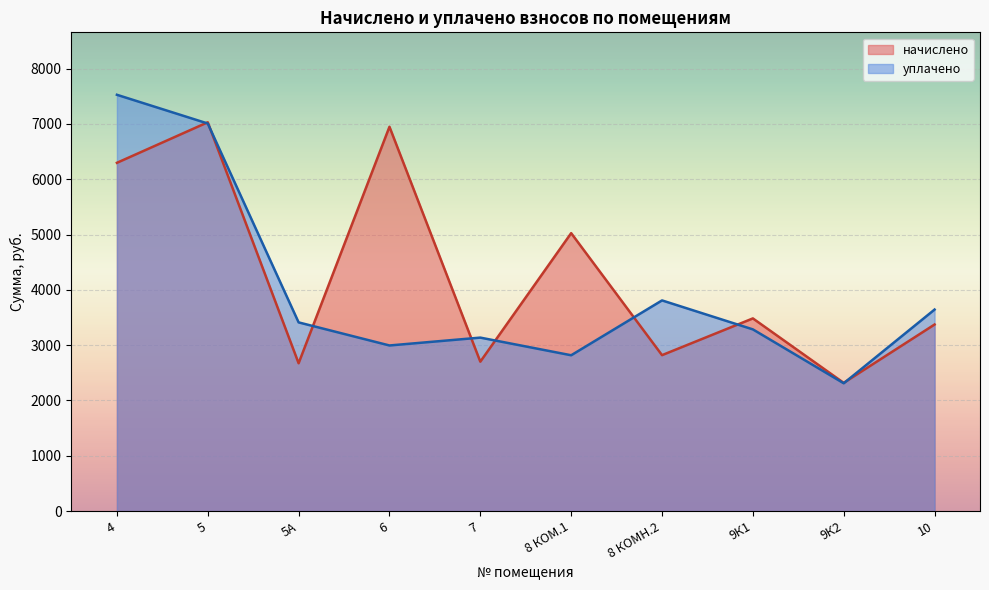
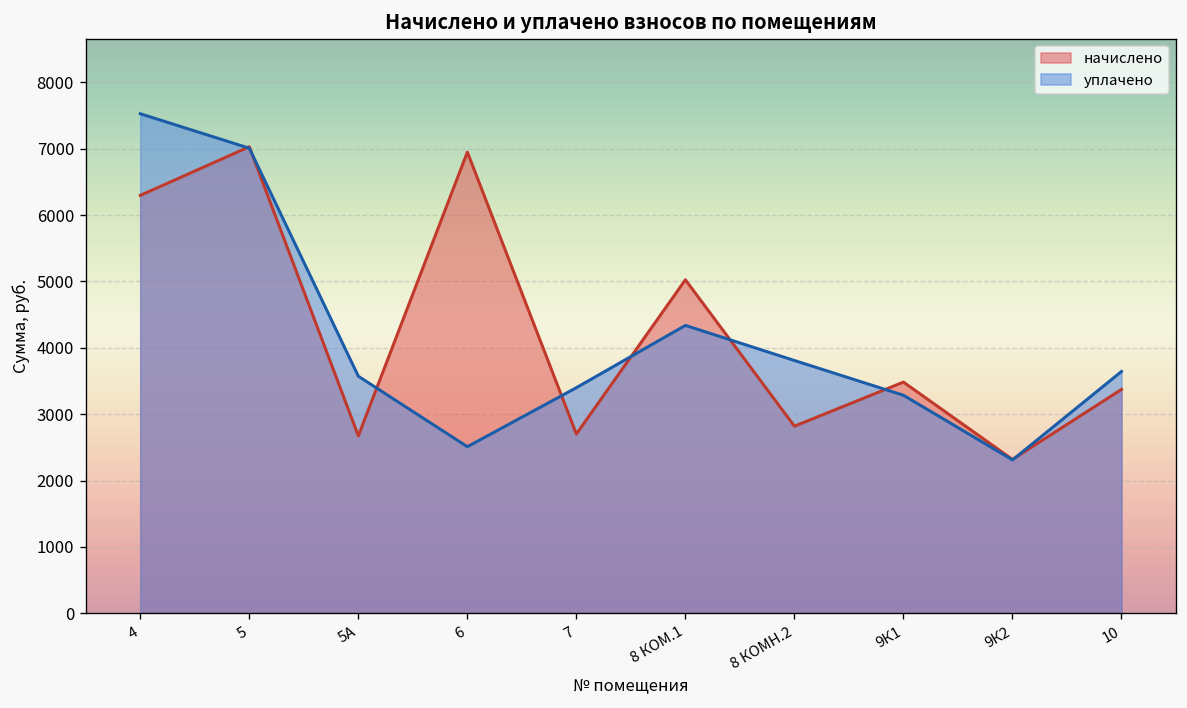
уплачено, 5А: 3400 -> 3600
уплачено, 6: 3000 -> 2500
уплачено, 7: 3100 -> 3400
уплачено, 8 КОМ.1: 2800 -> 4300
